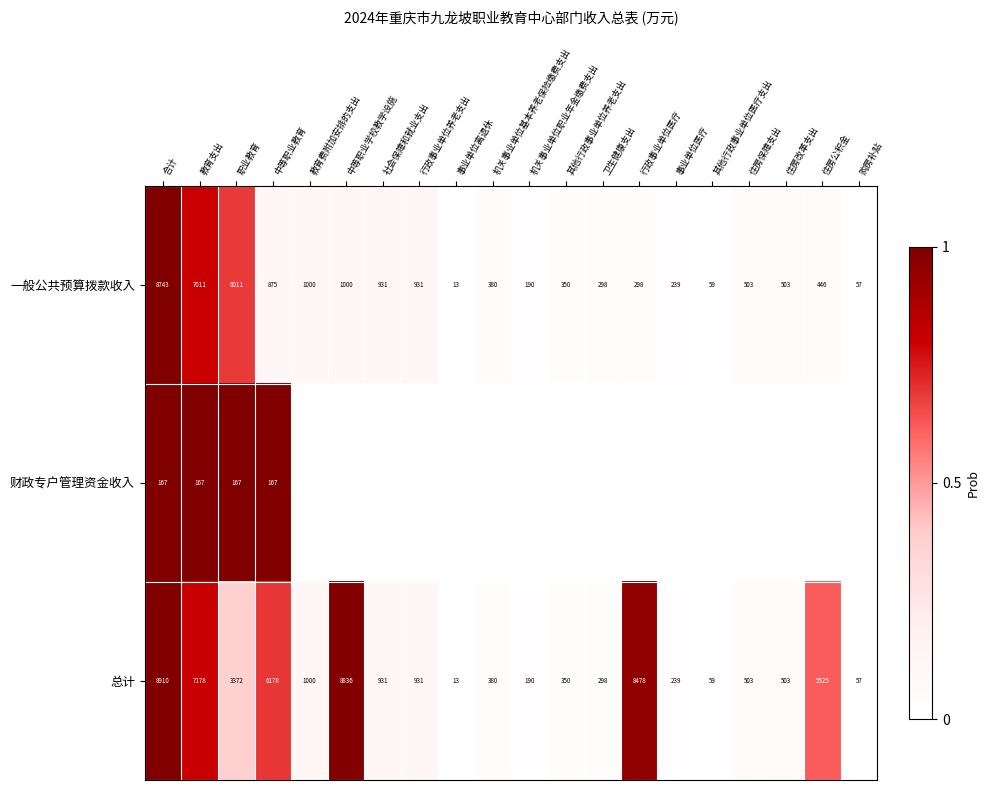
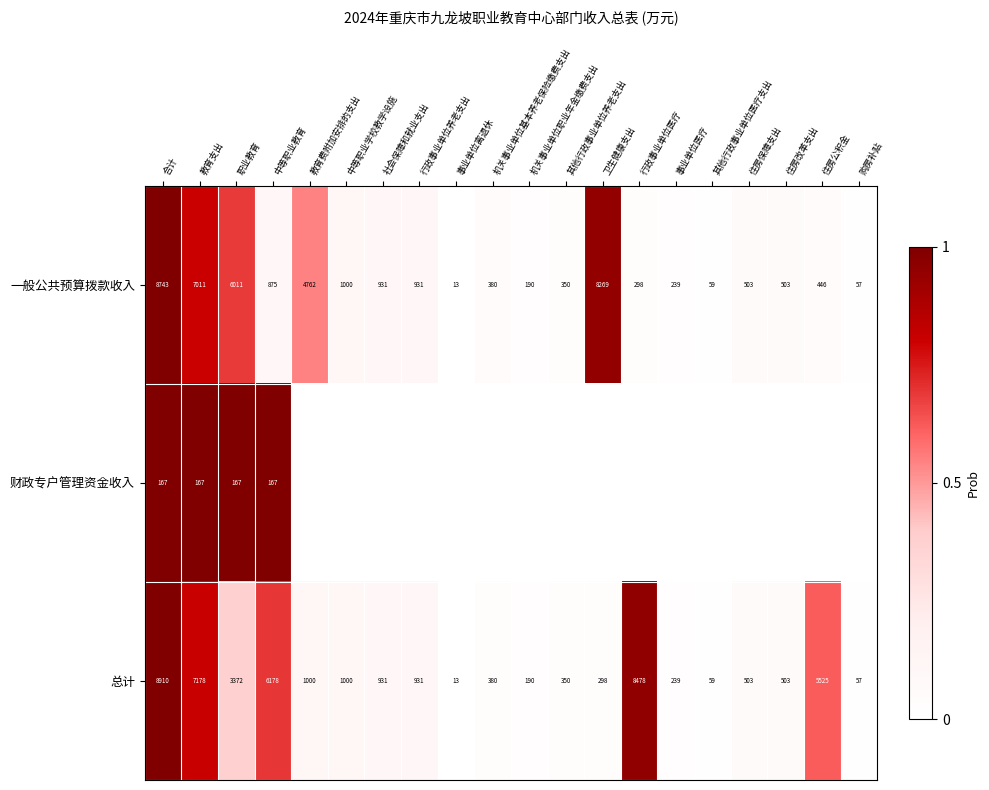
一般公共预算拨款收入, 教育费附加安排的支出: 1000 -> 4762
一般公共预算拨款收入, 卫生健康支出: 298 -> 8269
总计, 中等职业学校教学设施: 8836 -> 1000
